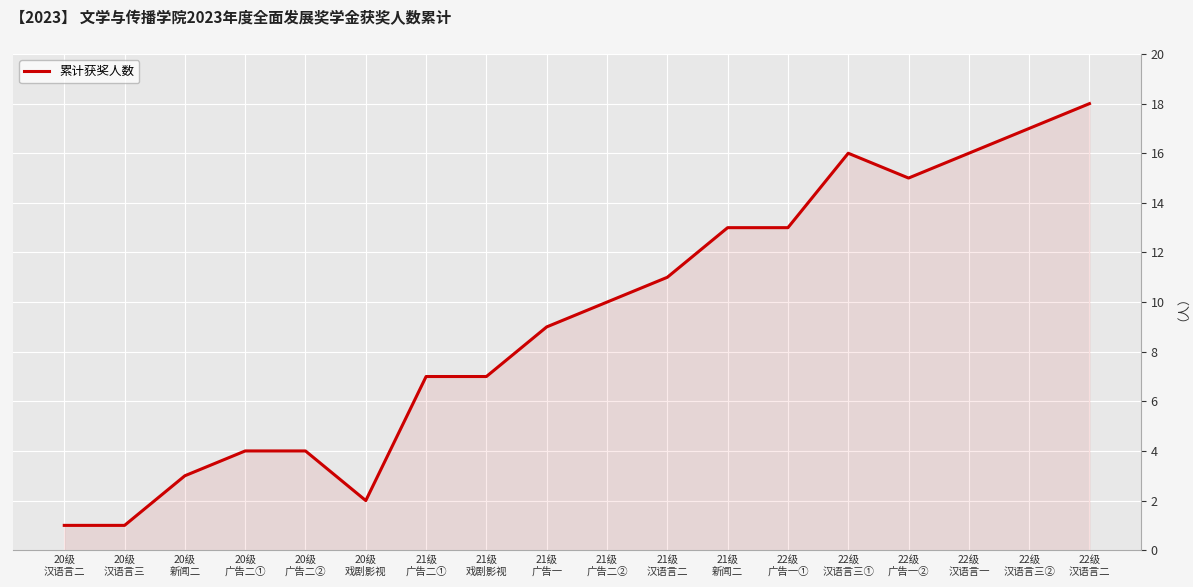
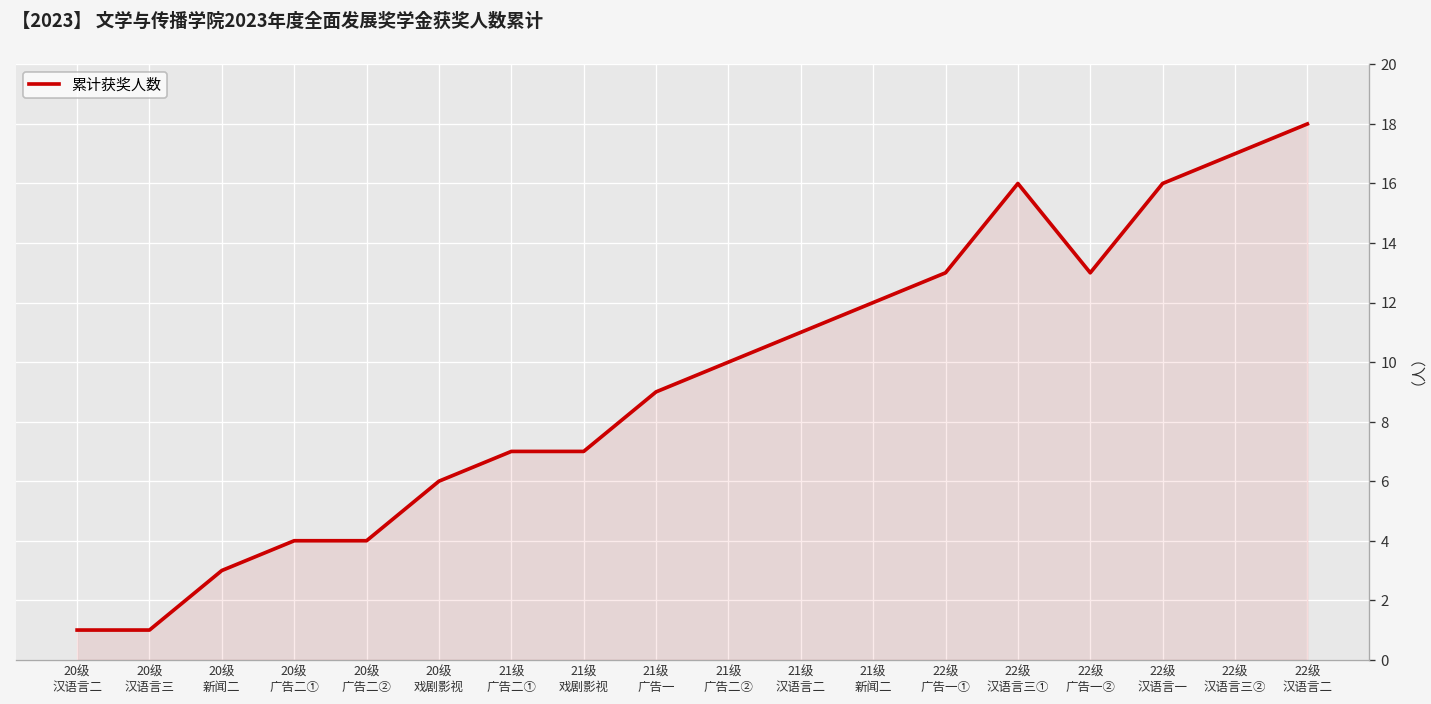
20级 戏剧影视: 2 -> 6
21级 新闻二: 13 -> 12
22级 广告一②: 15 -> 13
